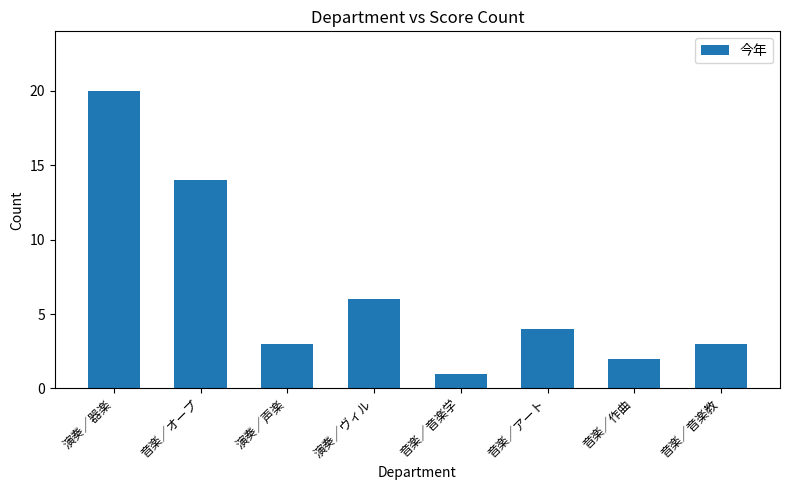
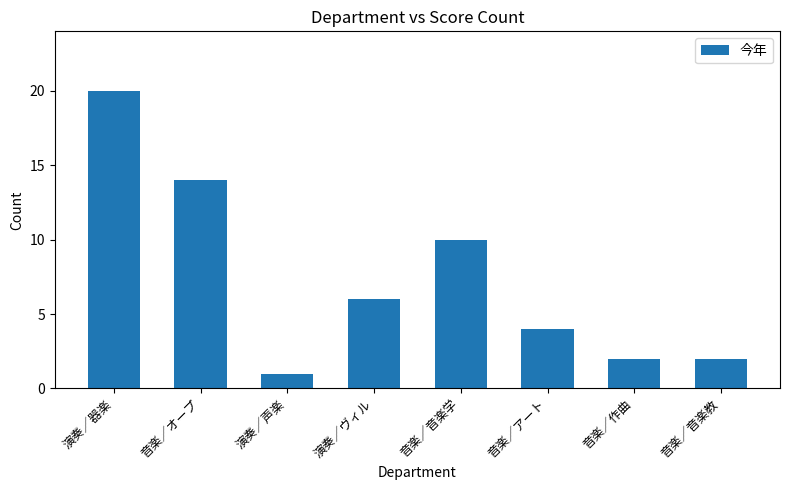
演奏／声楽: 3 -> 1
音楽／音楽学: 1 -> 10
音楽／音楽教: 3 -> 2
